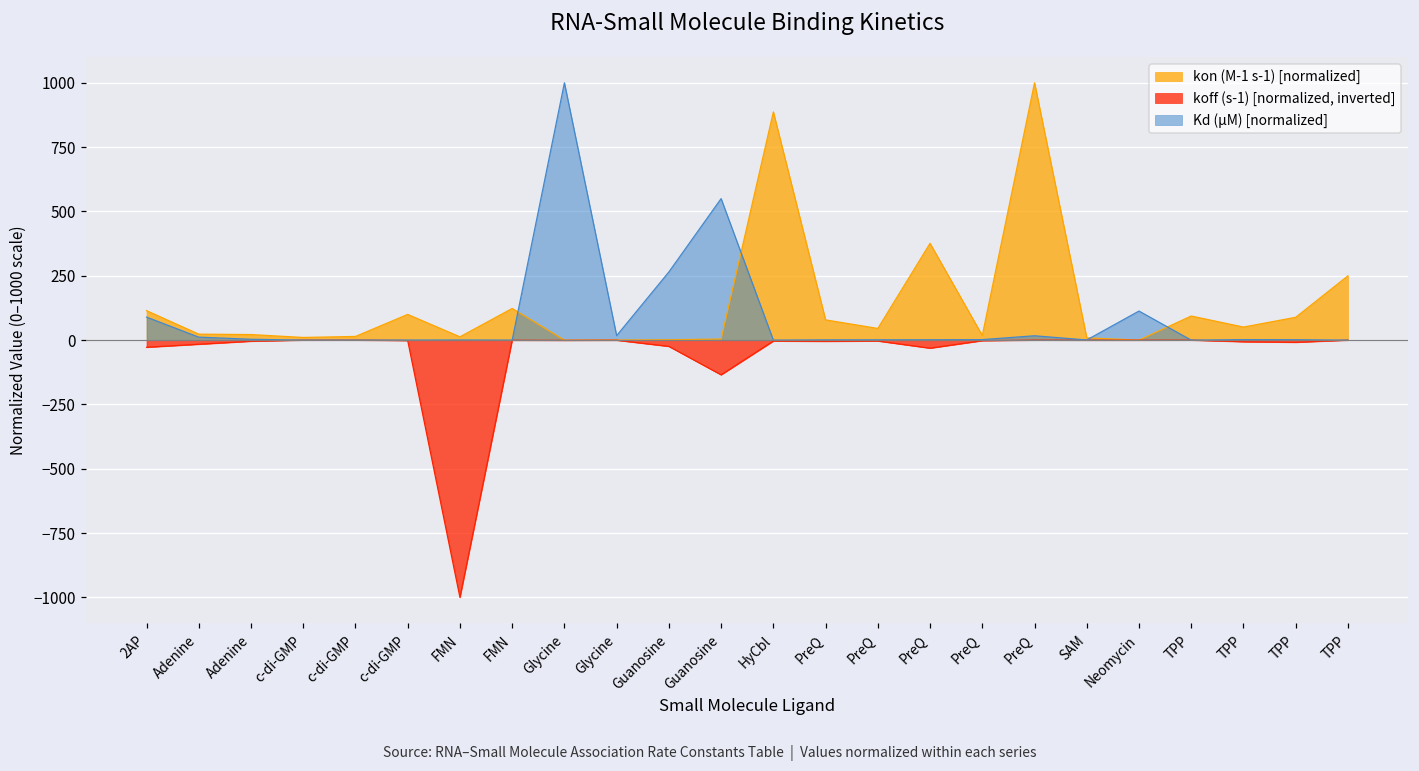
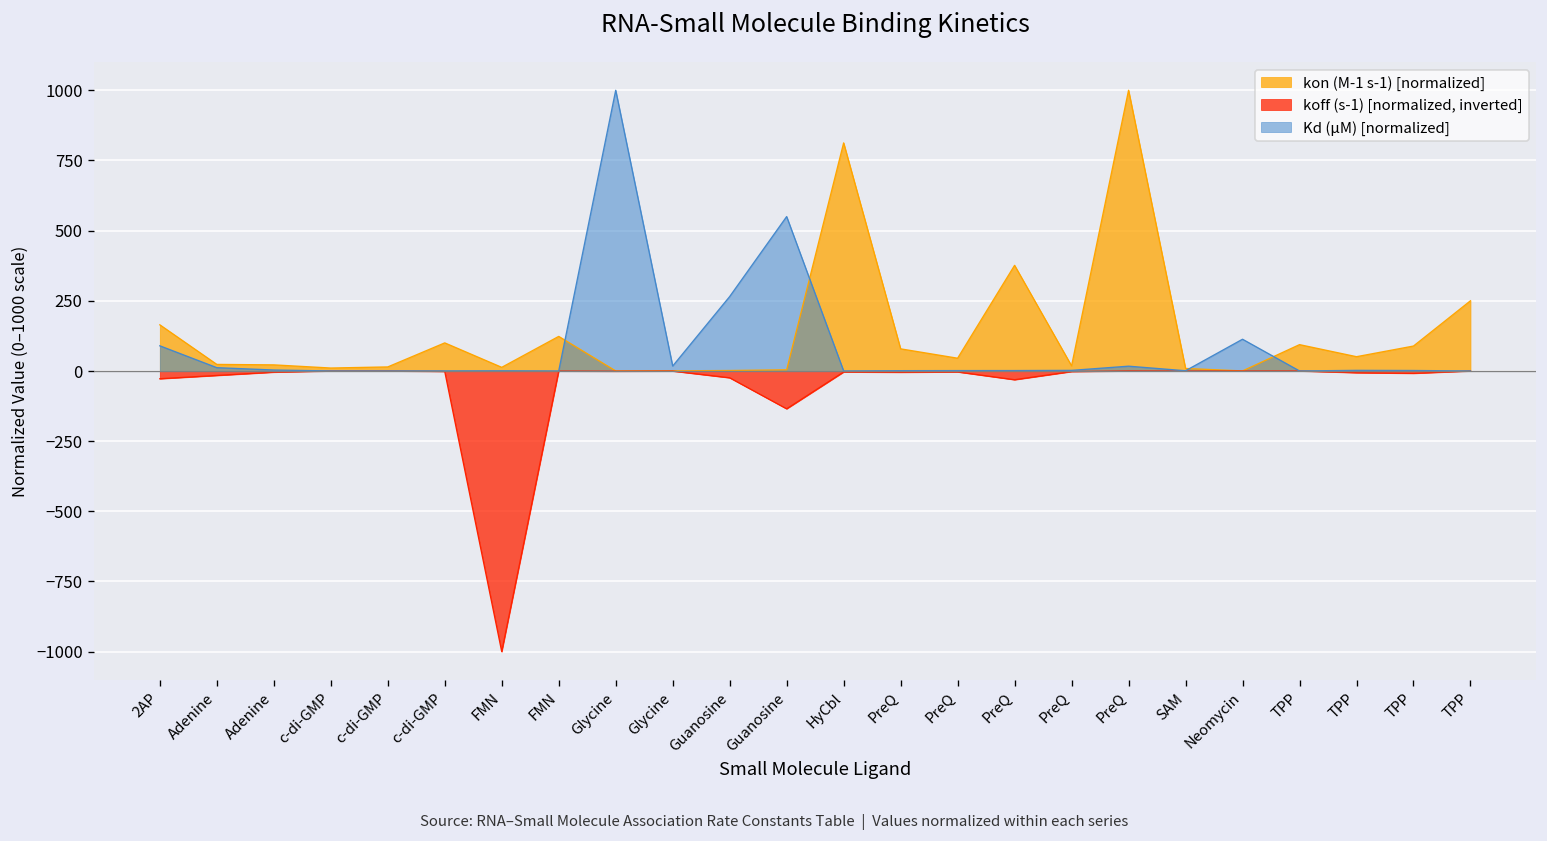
kon (M-1 s-1) [normalized], 2AP: 110 -> 160
kon (M-1 s-1) [normalized], HyCbl: 890 -> 810
